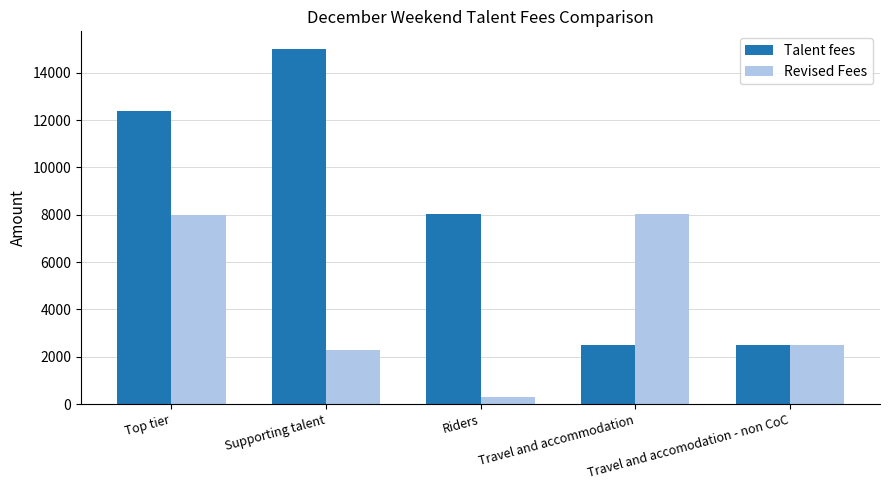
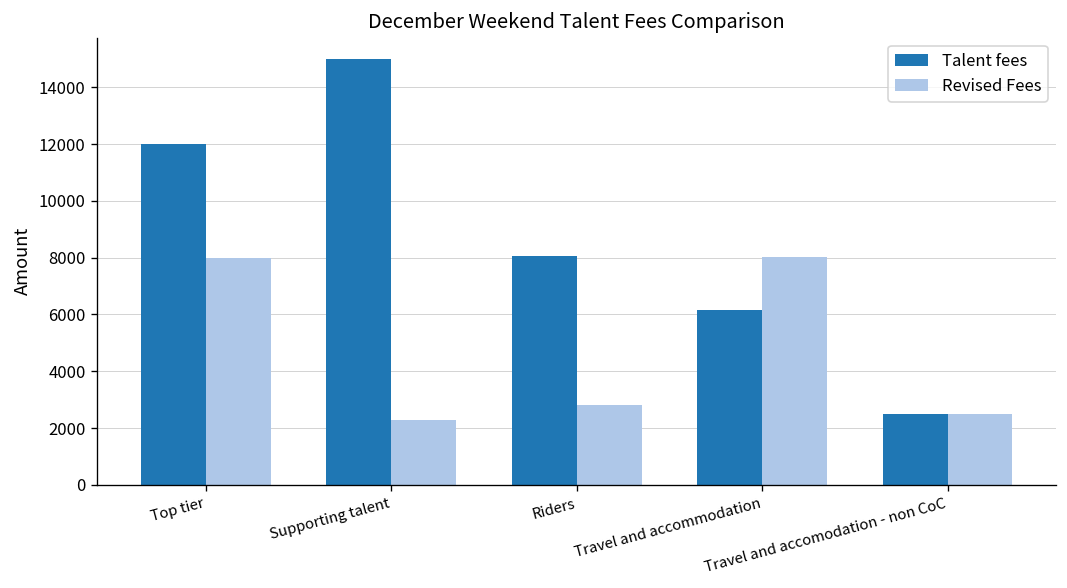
Talent fees, Top tier: 12400 -> 12000
Revised Fees, Riders: 300 -> 2800
Talent fees, Travel and accommodation: 2500 -> 6100
